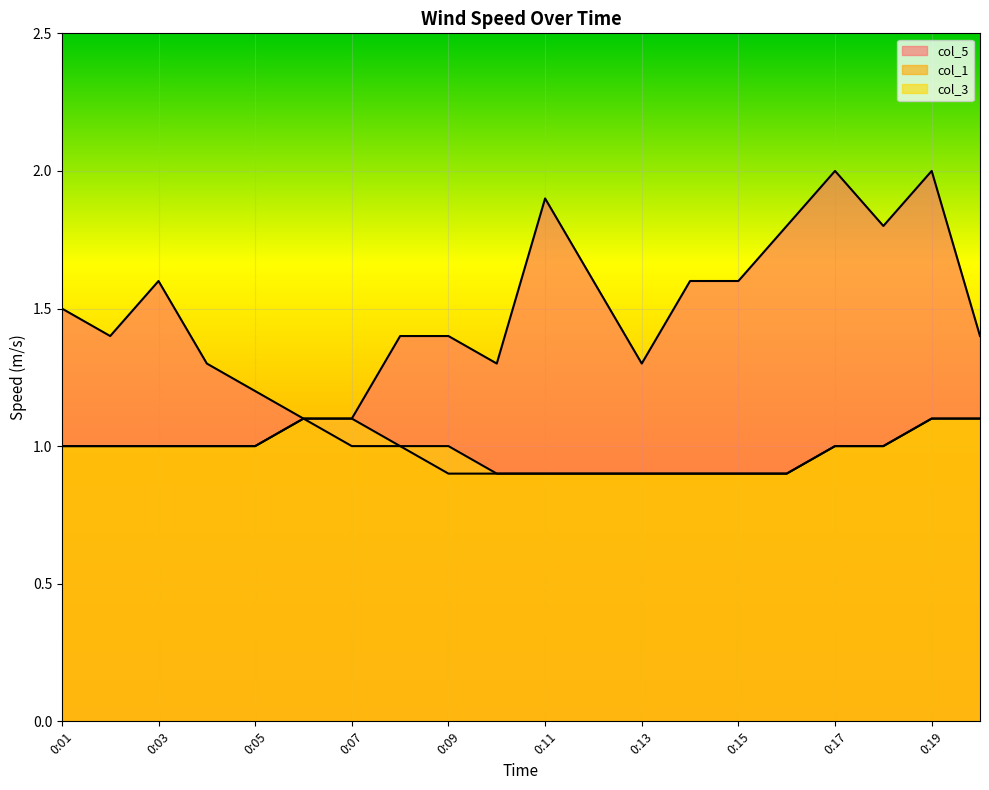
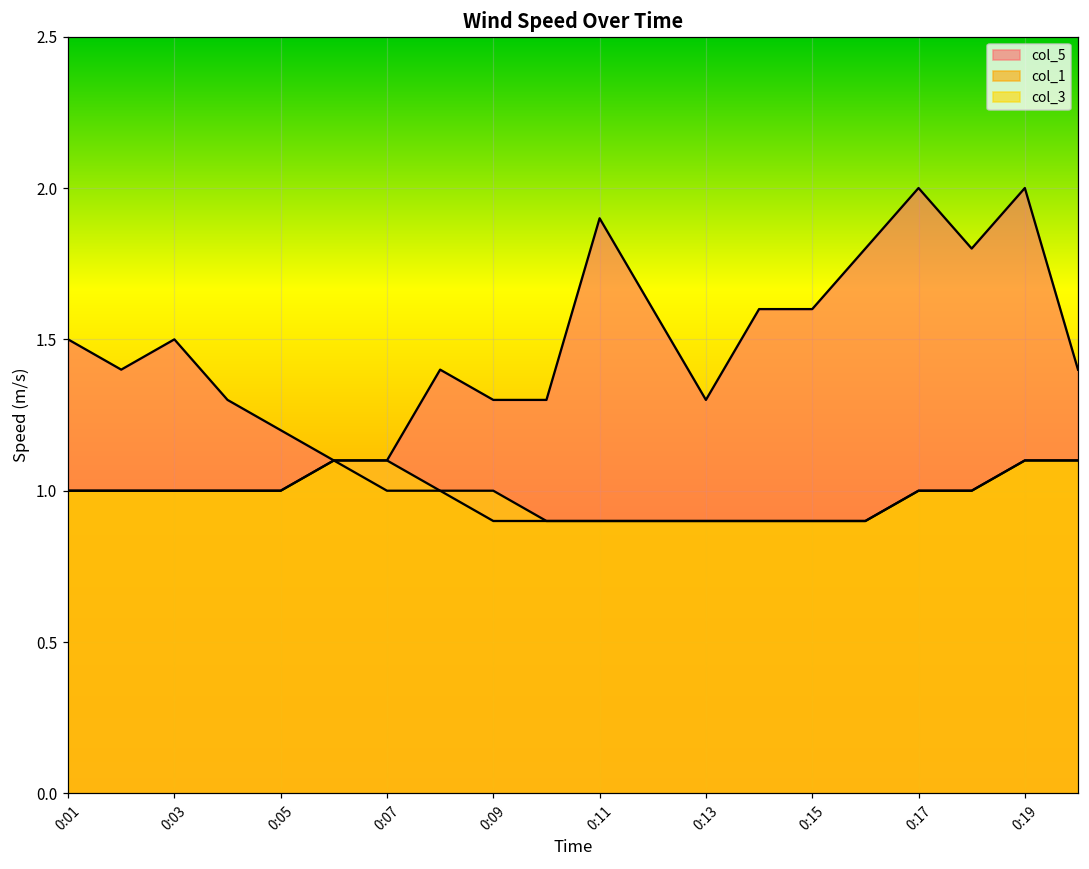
col_5, 0:03: 1.6 -> 1.5
col_5, 0:09: 1.4 -> 1.3
